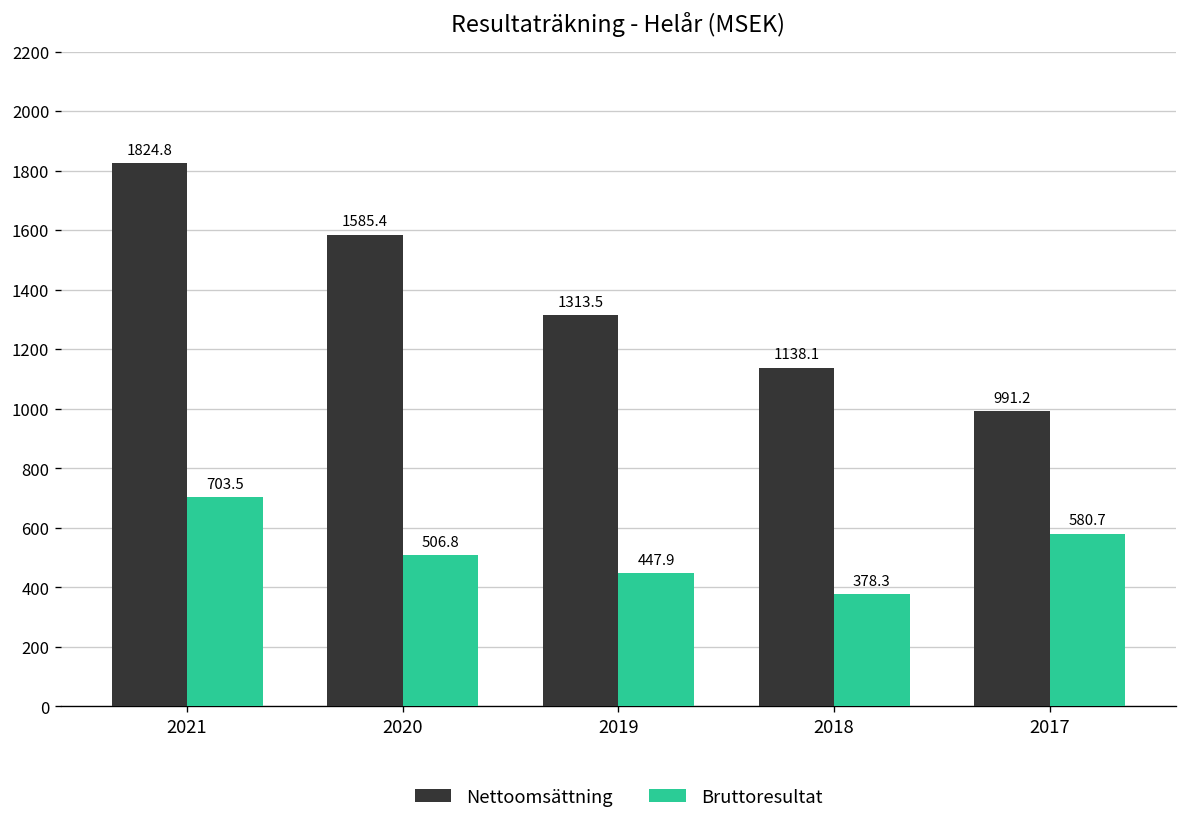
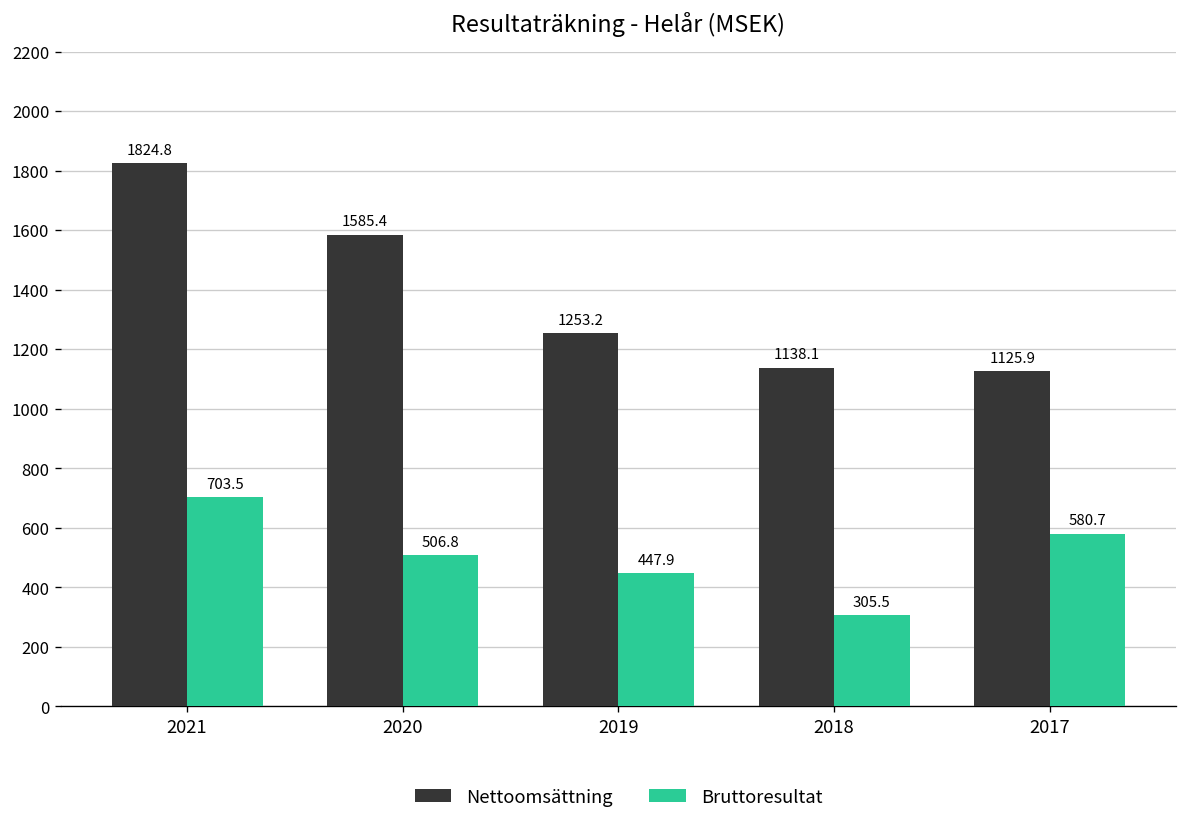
Nettoomsättning, 2019: 1313.5 -> 1253.2
Bruttoresultat, 2018: 378.3 -> 305.5
Nettoomsättning, 2017: 991.2 -> 1125.9
